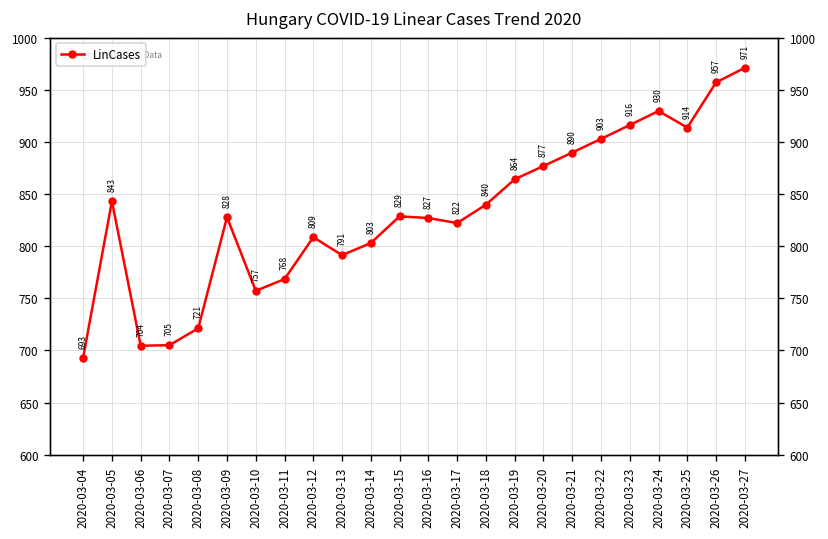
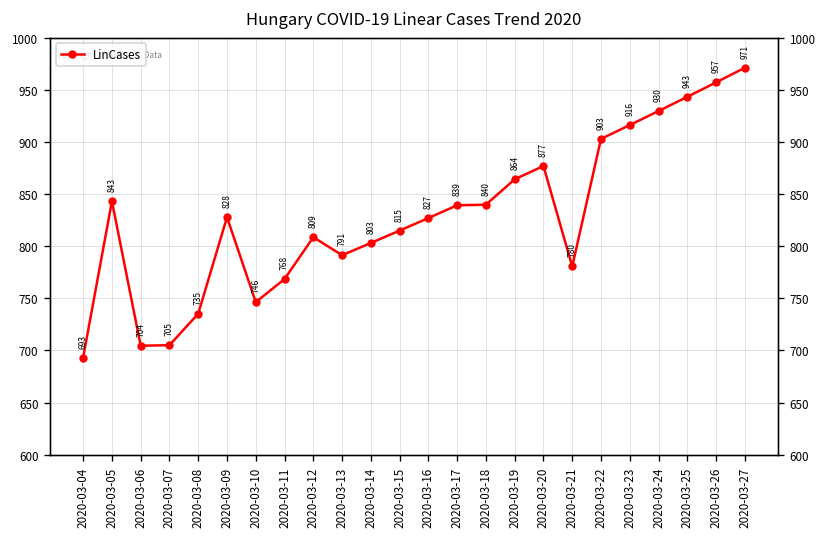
2020-03-08: 721 -> 735
2020-03-10: 757 -> 746
2020-03-15: 829 -> 815
2020-03-17: 822 -> 839
2020-03-21: 890 -> 780
2020-03-25: 914 -> 943
